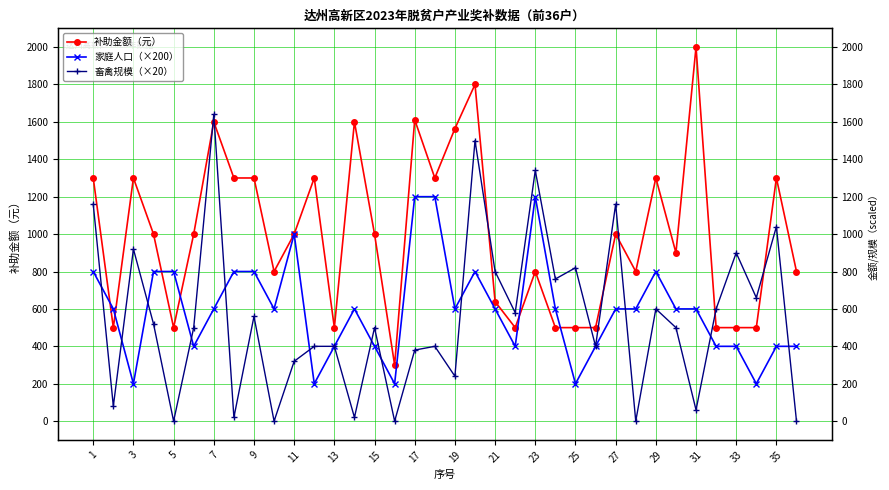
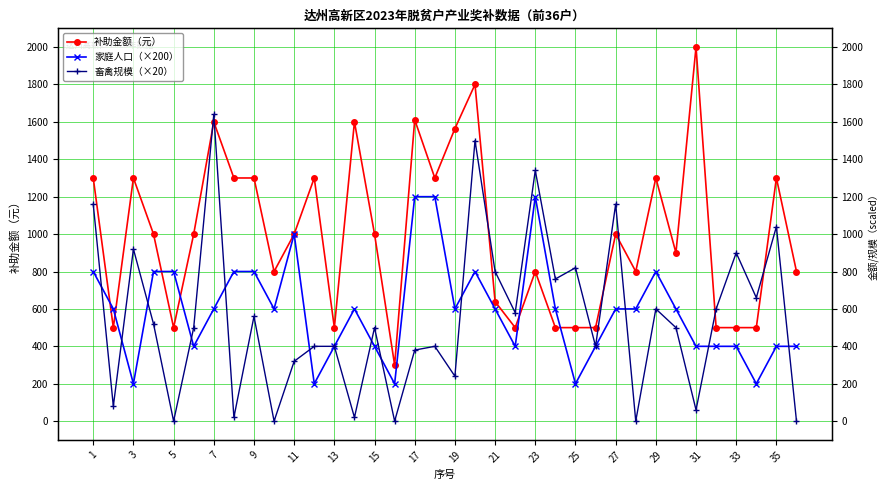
家庭人口（×200）, 31: 600 -> 400
